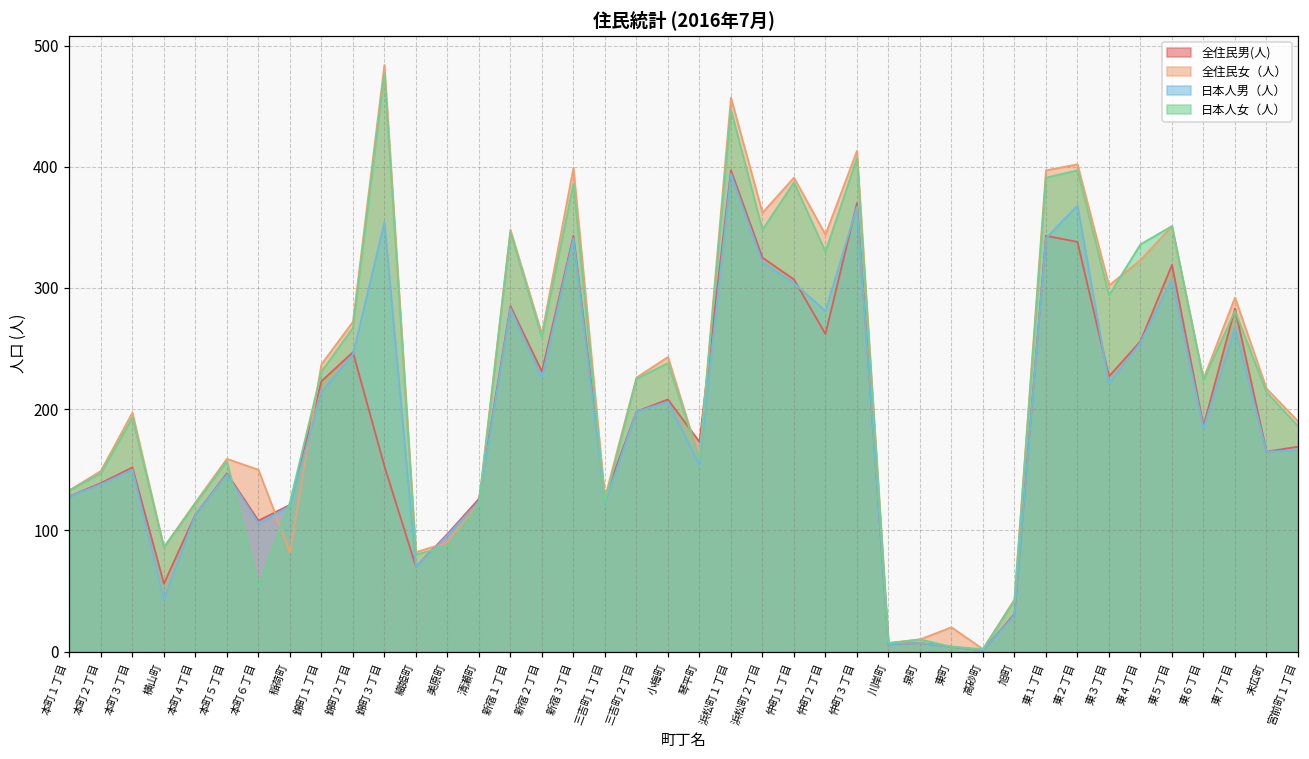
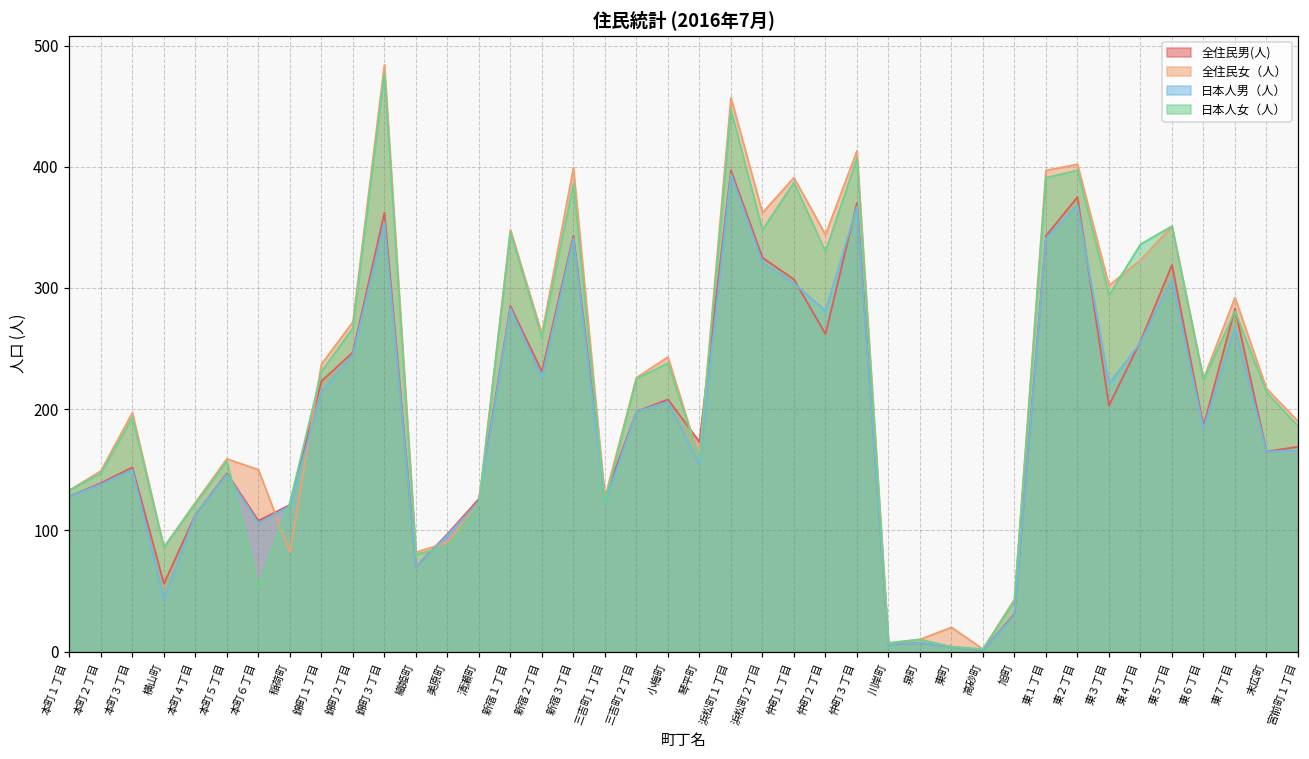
全住民男(人), 錦町３丁目: 153 -> 362
全住民男(人), 東２丁目: 338 -> 375
全住民男(人), 東３丁目: 227 -> 203
